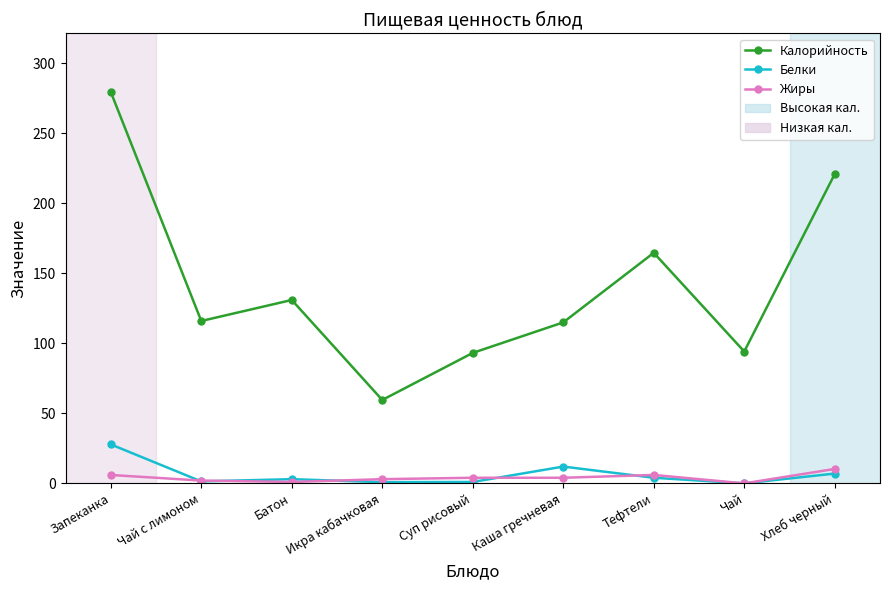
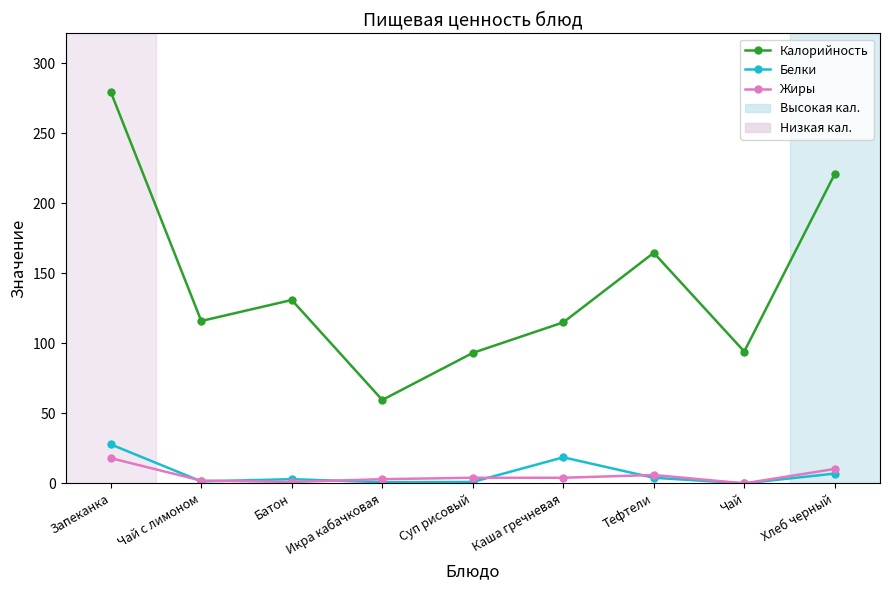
Жиры, Запеканка: 6 -> 18
Белки, Каша гречневая: 12 -> 19
